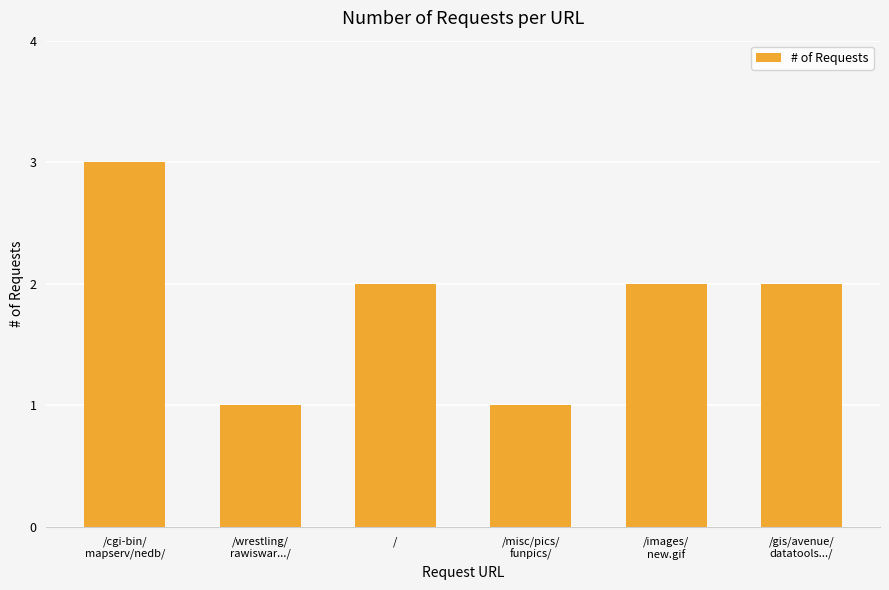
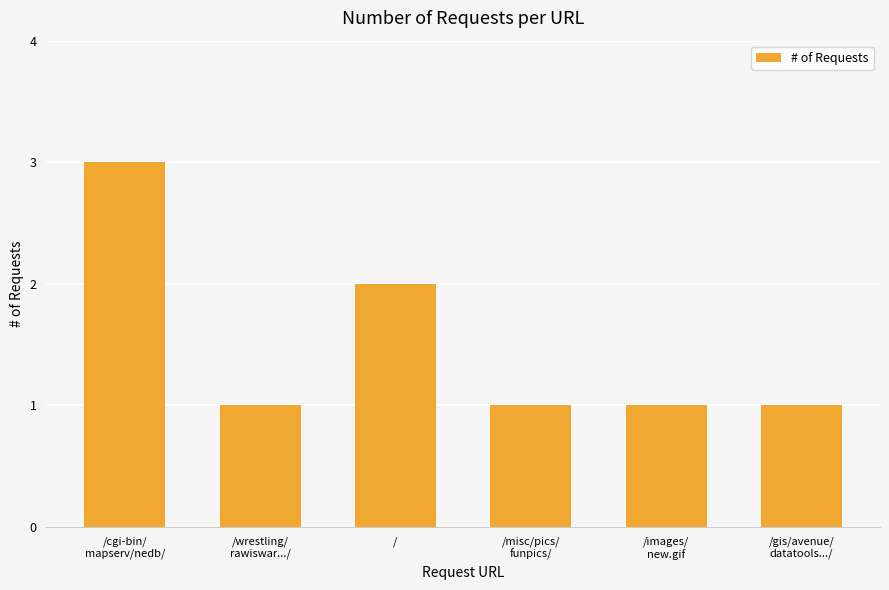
/images/ new.gif: 2 -> 1
/gis/avenue/ datatools.../: 2 -> 1
